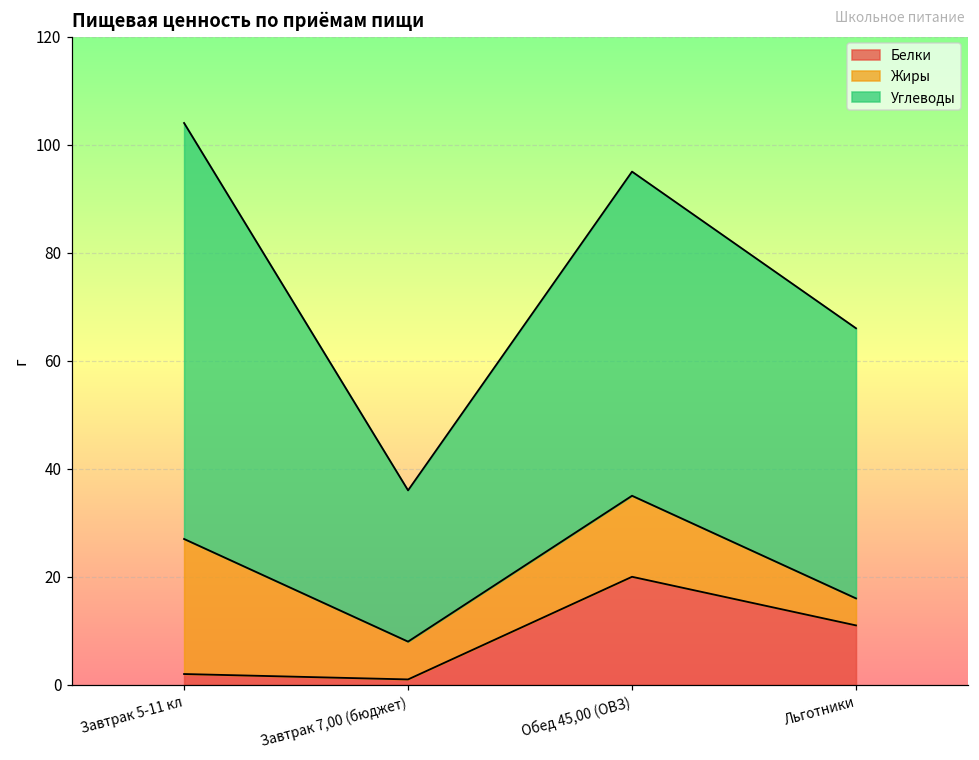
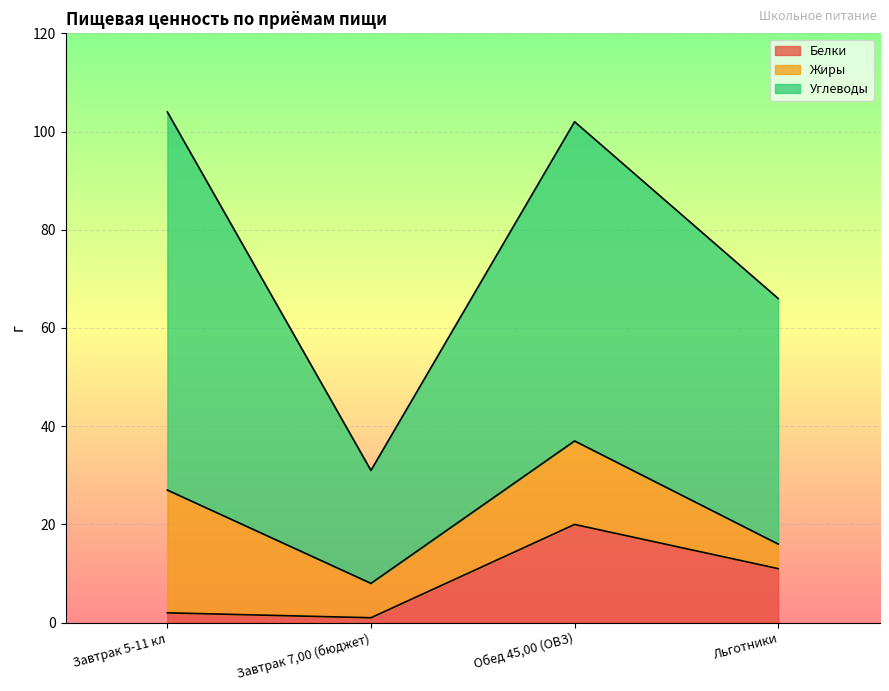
Углеводы, Завтрак 7,00 (бюджет): 28 -> 23
Жиры, Обед 45,00 (ОВЗ): 15 -> 17
Углеводы, Обед 45,00 (ОВЗ): 60 -> 65
